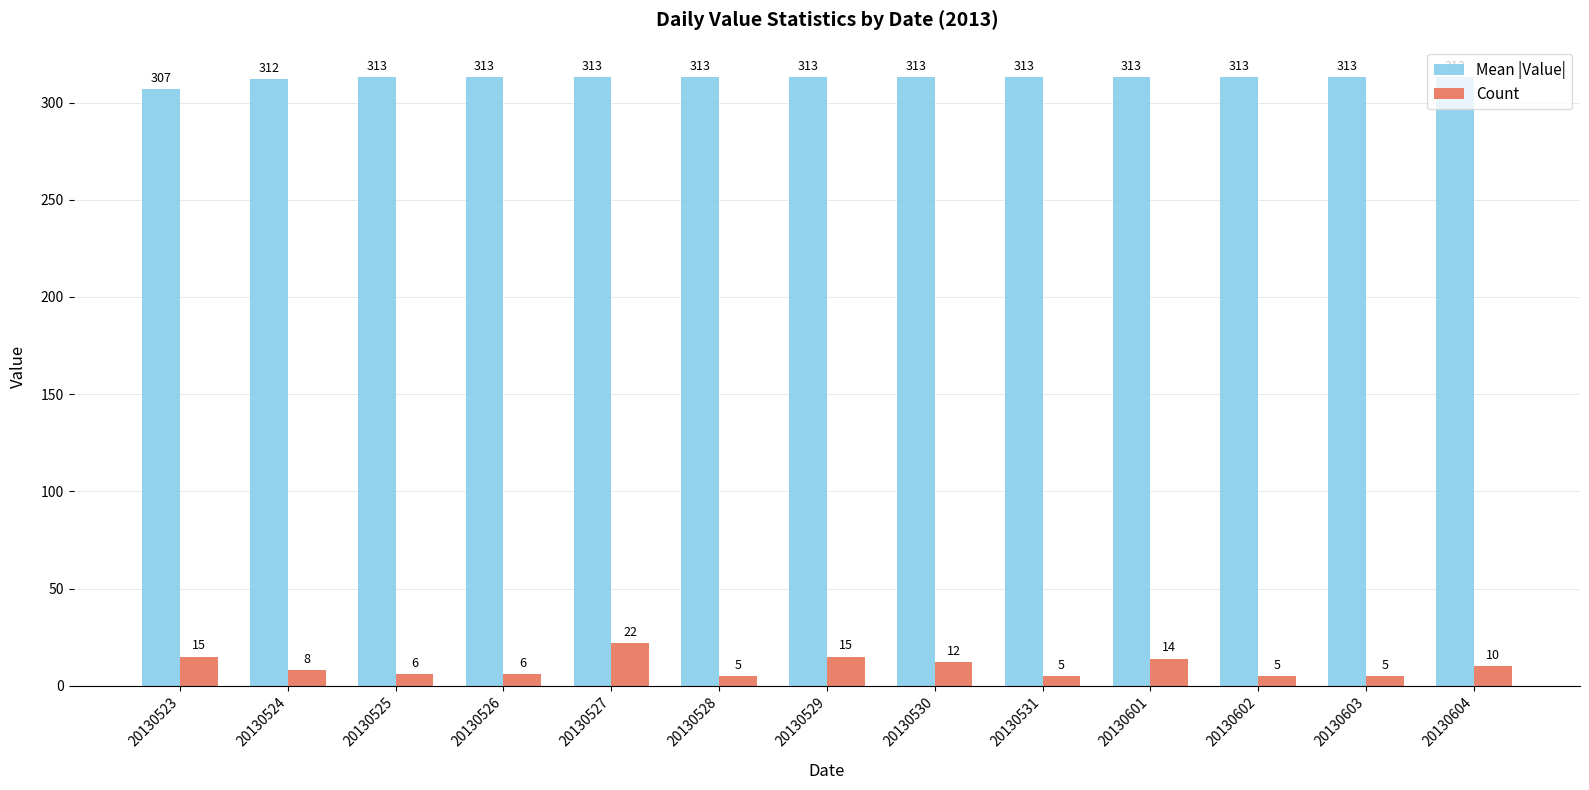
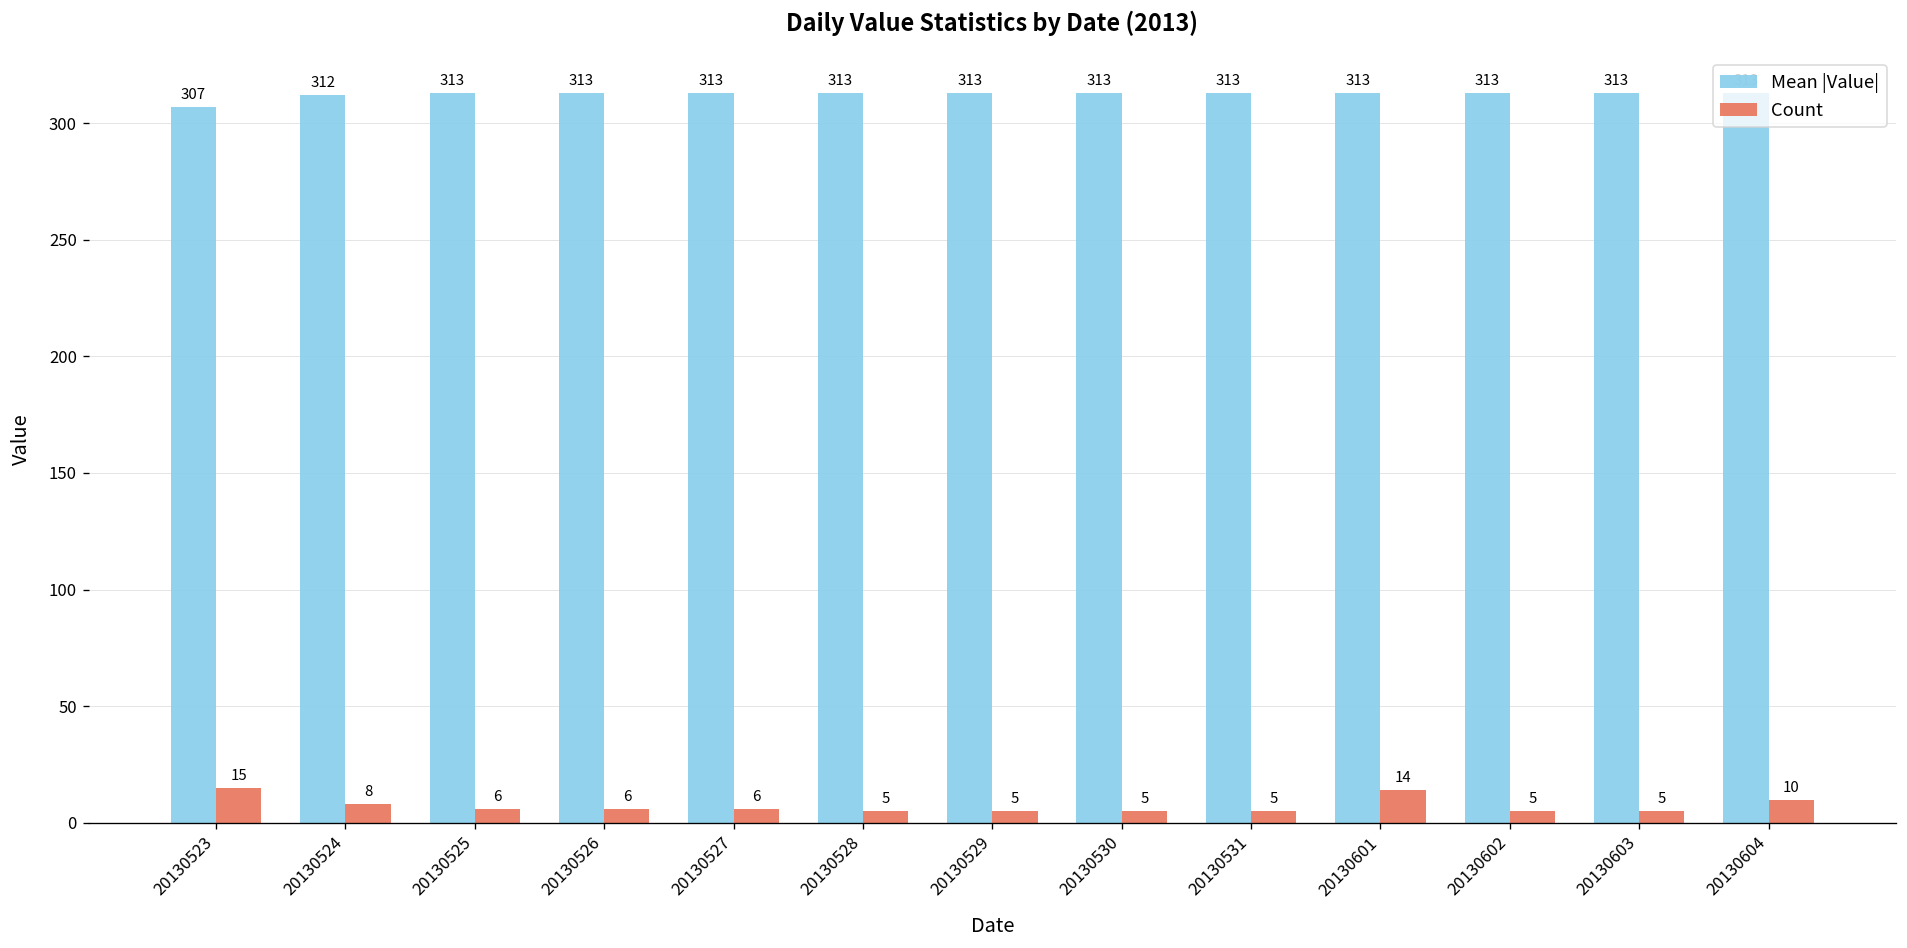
Count, 20130527: 22 -> 6
Count, 20130529: 15 -> 5
Count, 20130530: 12 -> 5
